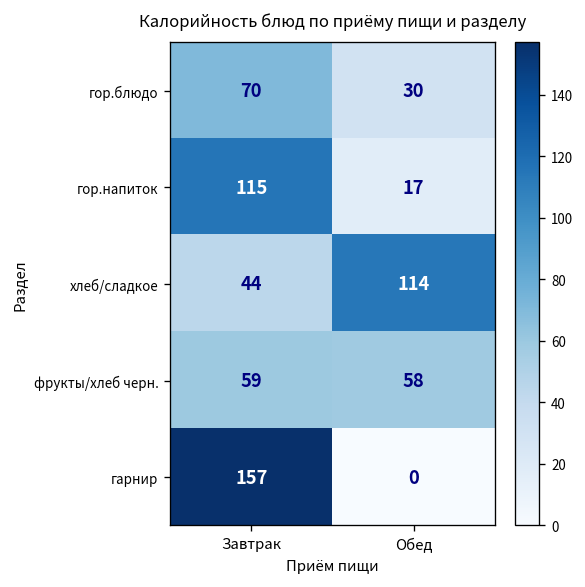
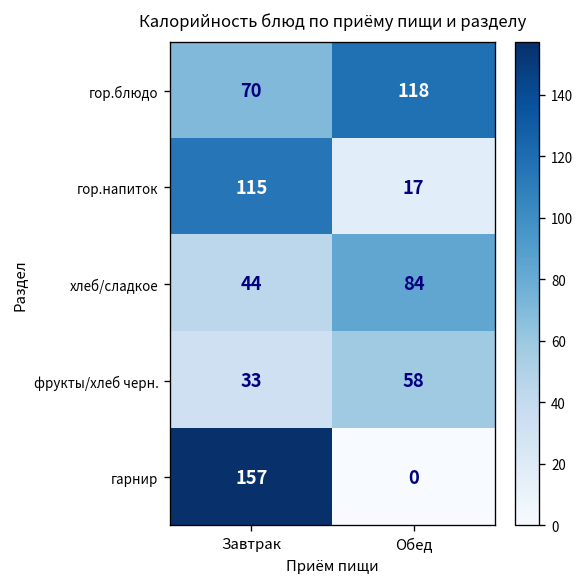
гор.блюдо, Обед: 30 -> 118
хлеб/сладкое, Обед: 114 -> 84
фрукты/хлеб черн., Завтрак: 59 -> 33
